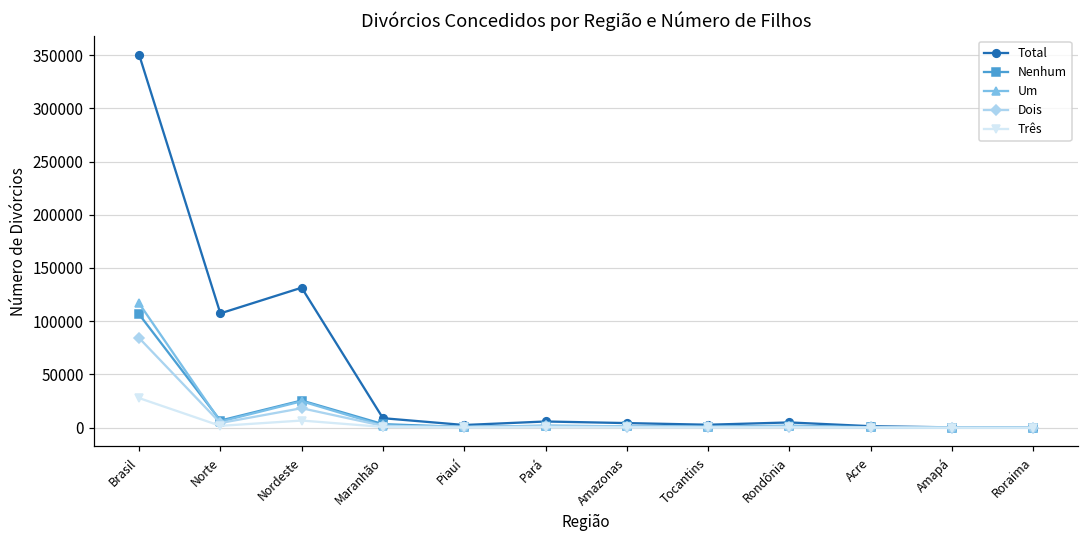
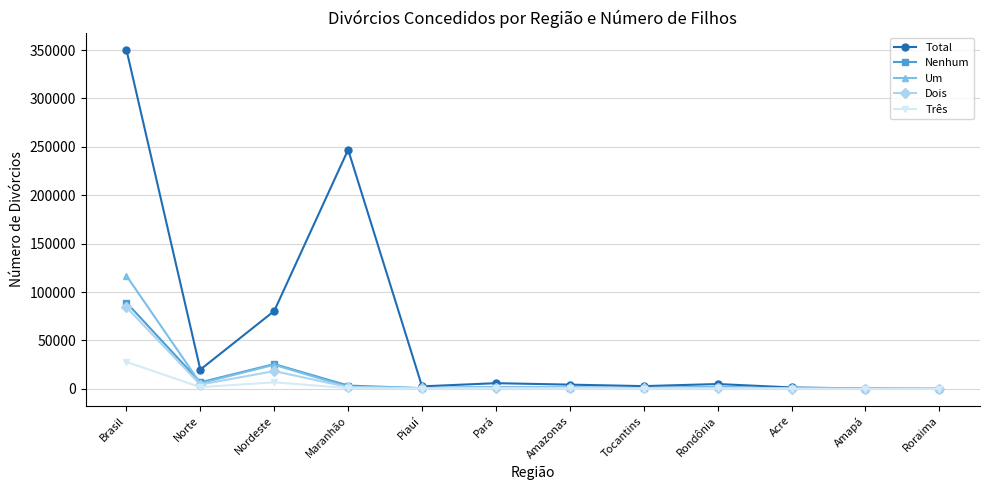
Nenhum, Brasil: 110000 -> 90000
Total, Norte: 110000 -> 20000
Total, Nordeste: 130000 -> 80000
Total, Maranhão: 10000 -> 250000
